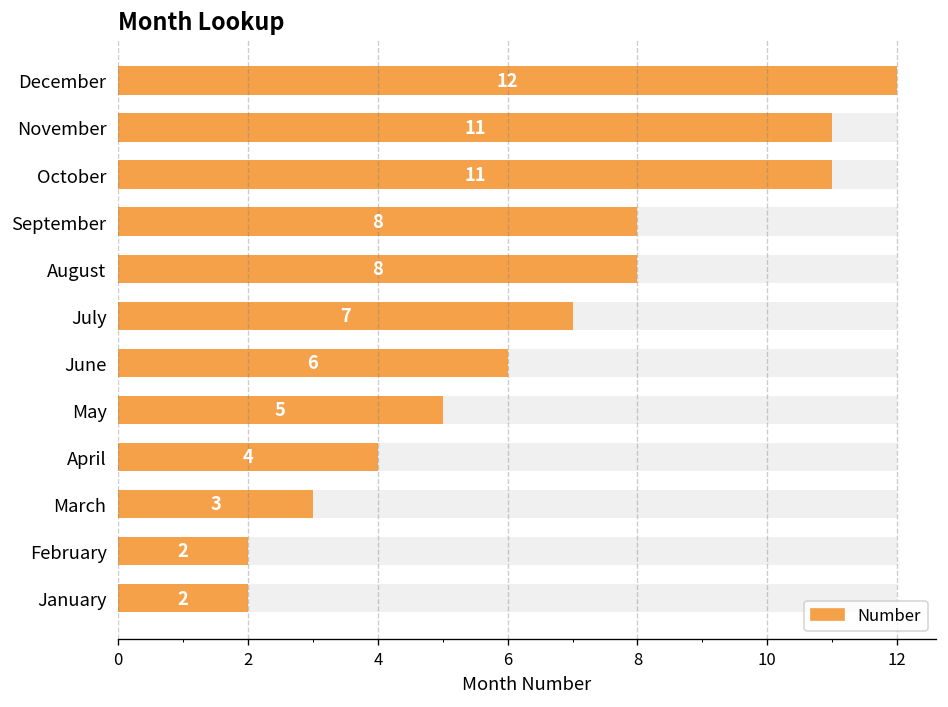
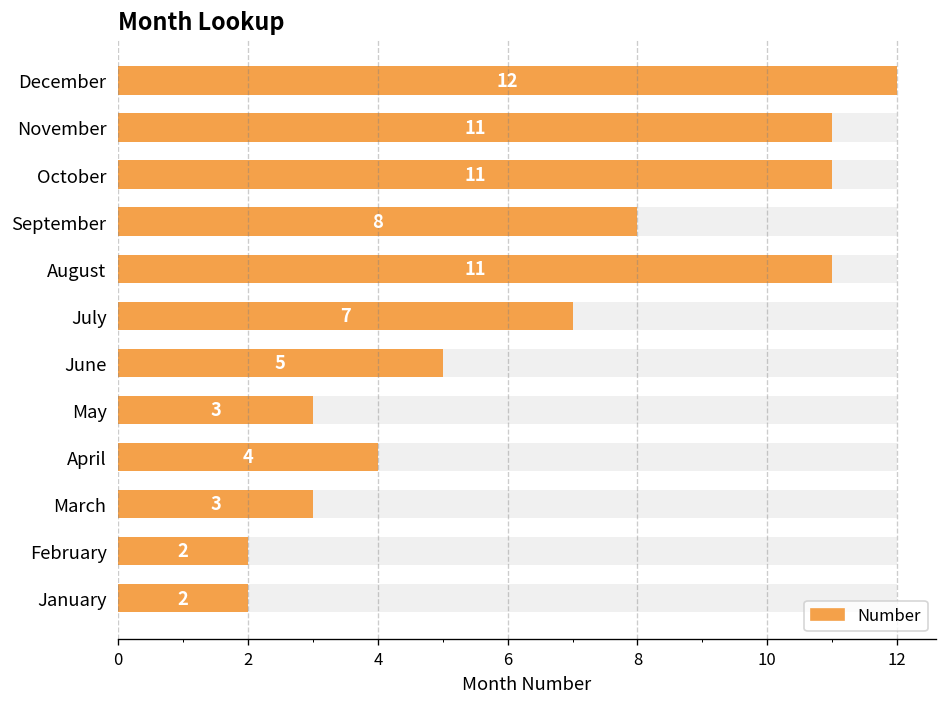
Number, August: 8 -> 11
Number, June: 6 -> 5
Number, May: 5 -> 3
